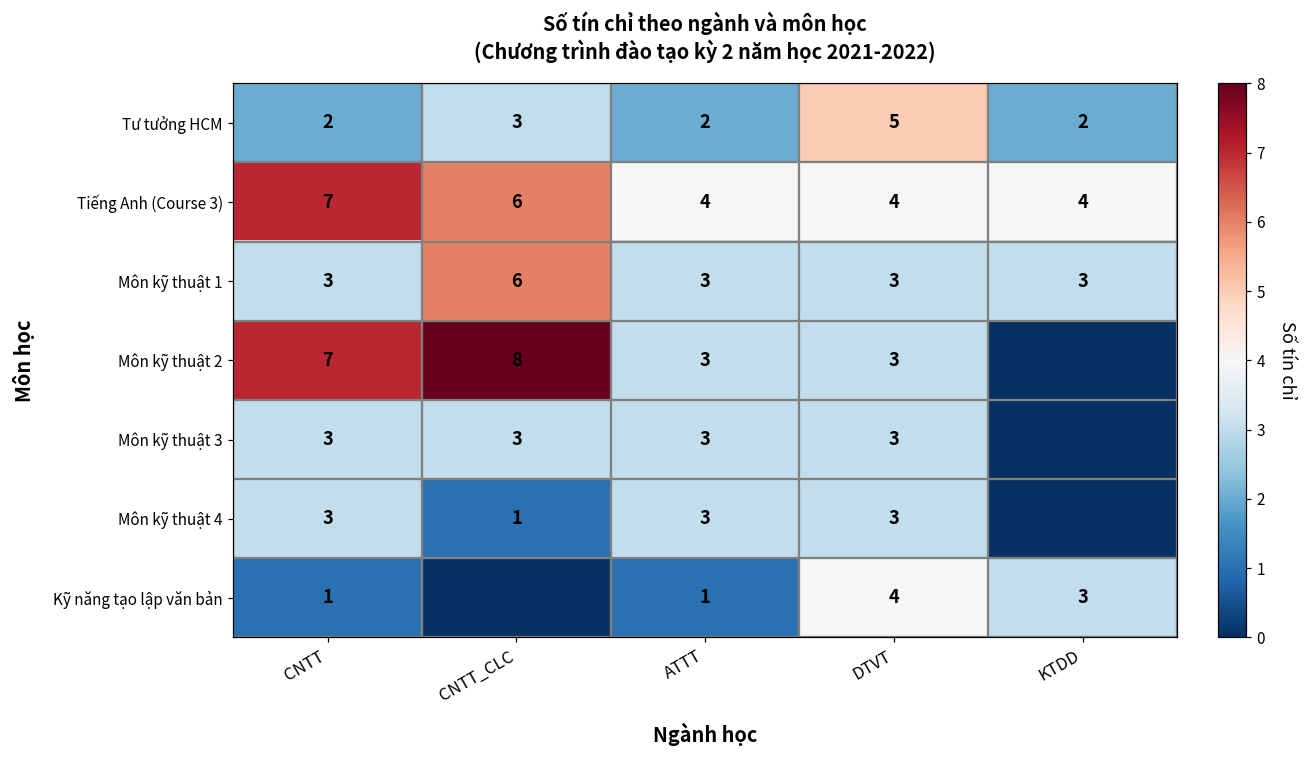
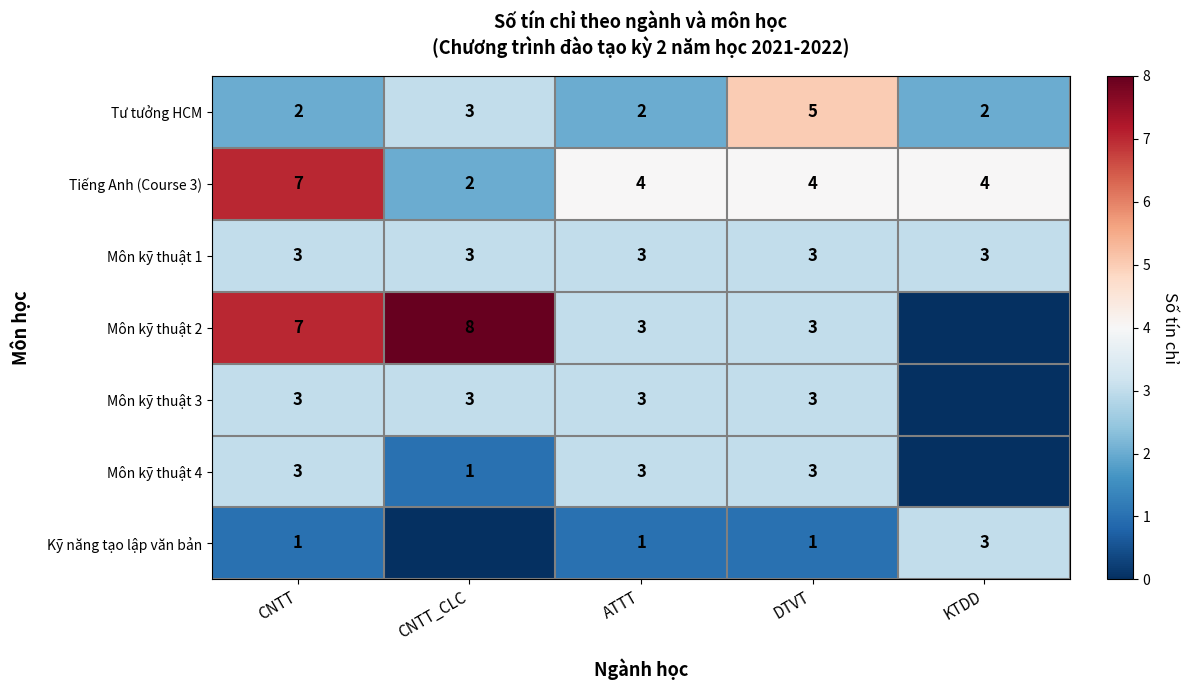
Tiếng Anh (Course 3), CNTT_CLC: 6 -> 2
Môn kỹ thuật 1, CNTT_CLC: 6 -> 3
Kỹ năng tạo lập văn bản, DTVT: 4 -> 1
